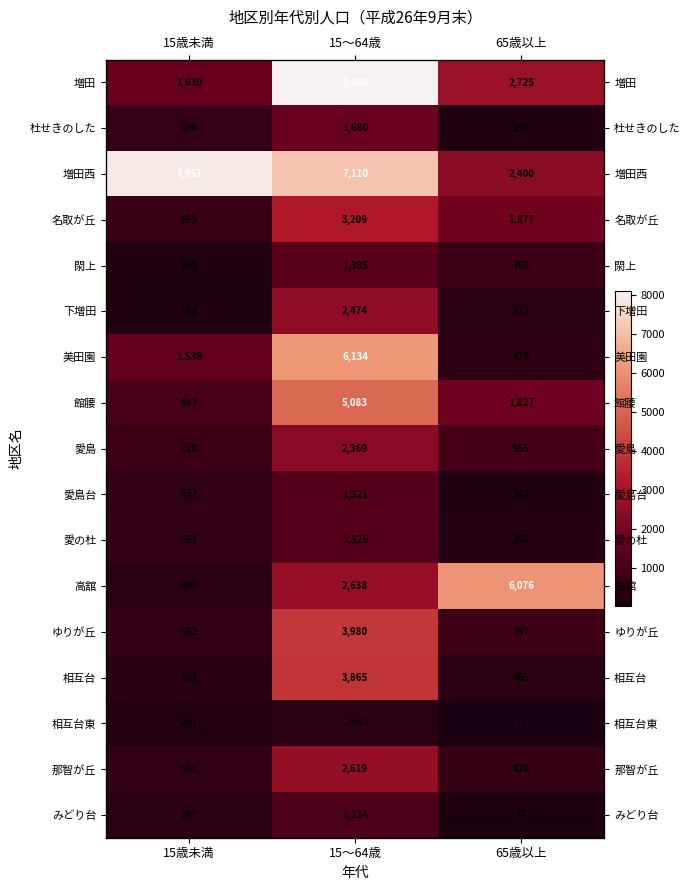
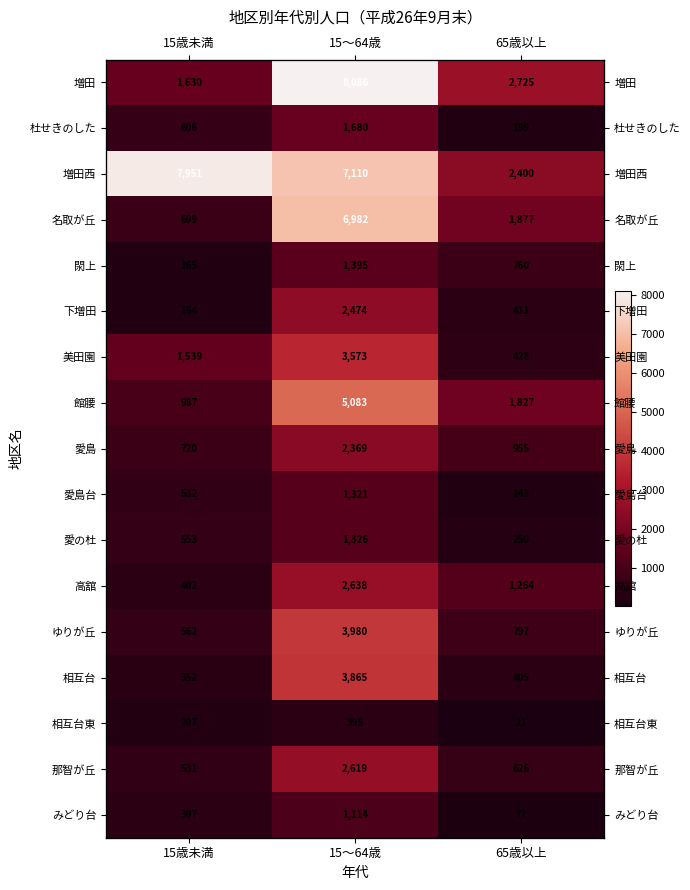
名取が丘, 15～64歳: 3,209 -> 6,982
美田園, 15～64歳: 6,134 -> 3,573
高舘, 65歳以上: 6,076 -> 1,264
